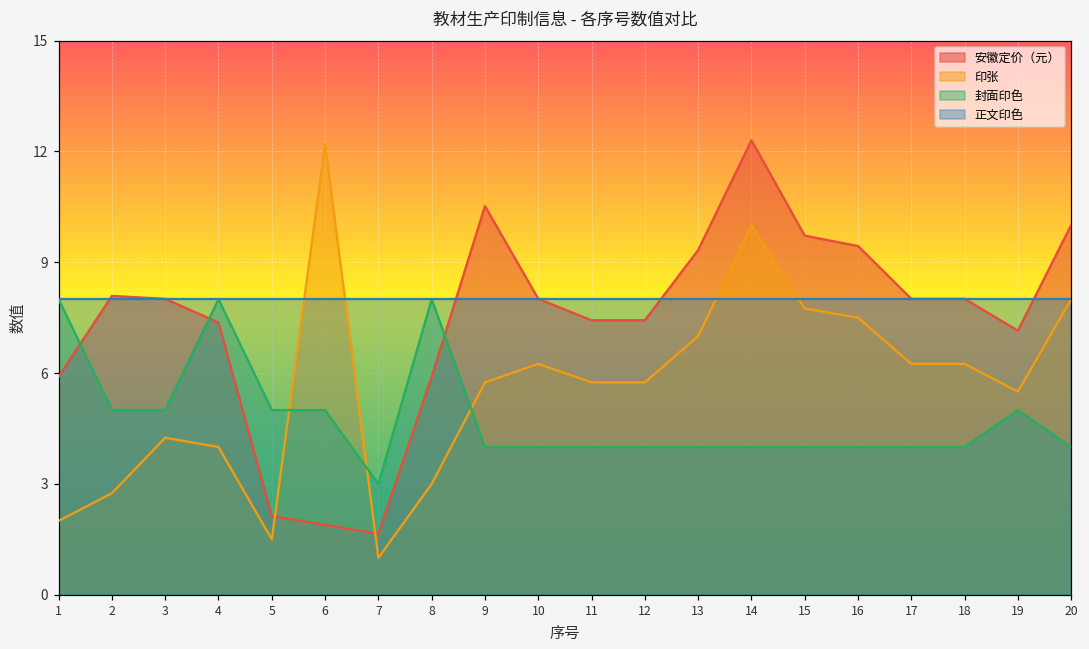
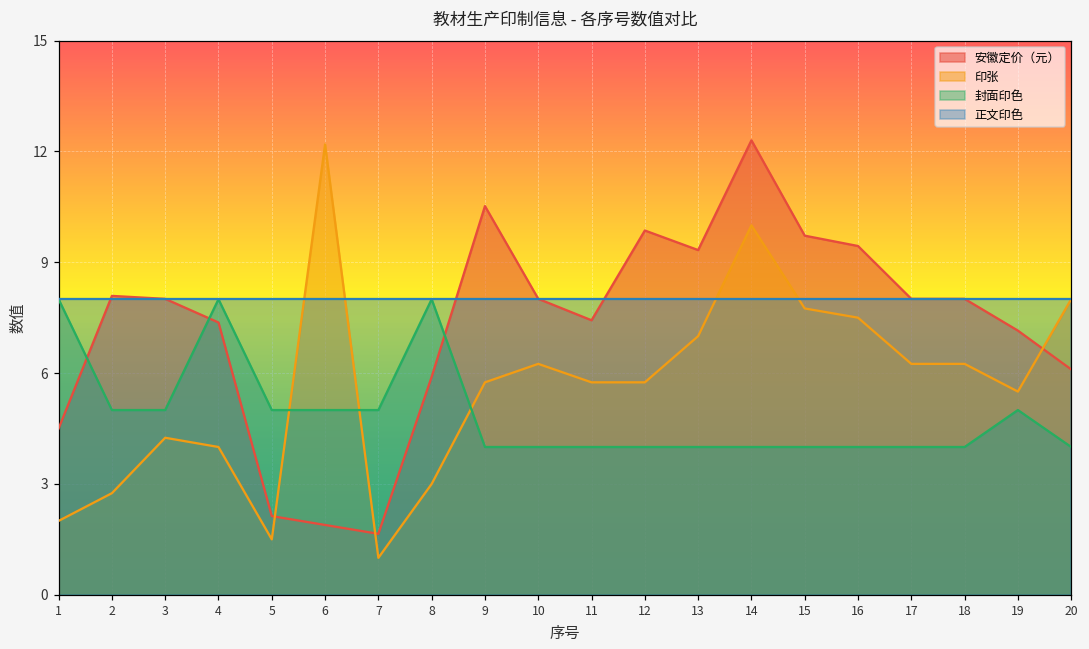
安徽定价（元）, 1: 5.9 -> 4.5
封面印色, 7: 3 -> 5
安徽定价（元）, 12: 7.4 -> 9.9
安徽定价（元）, 20: 10.0 -> 6.1
